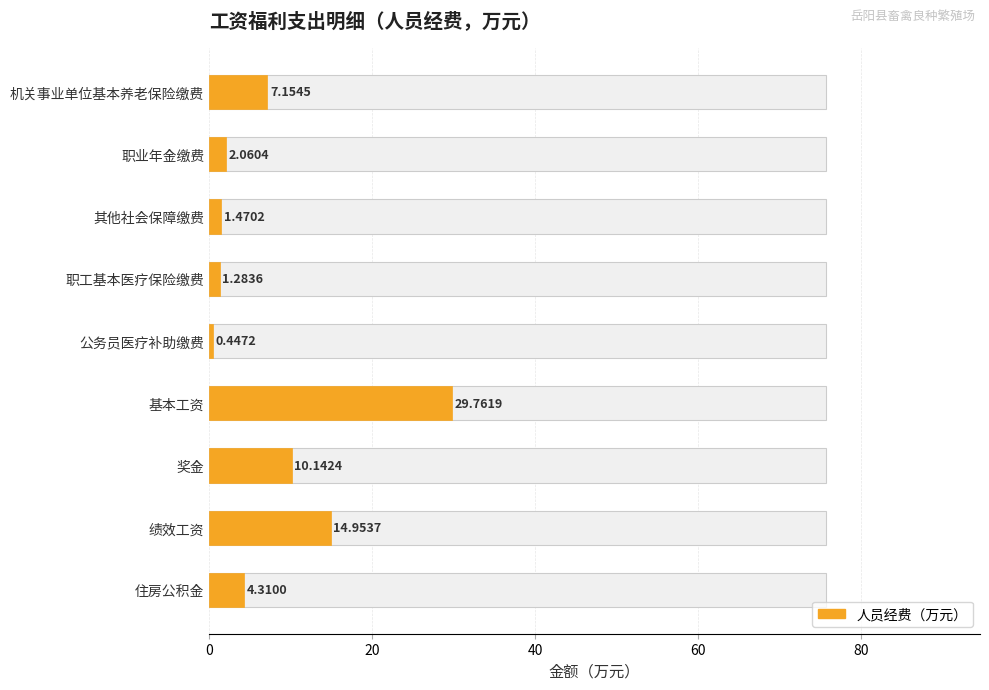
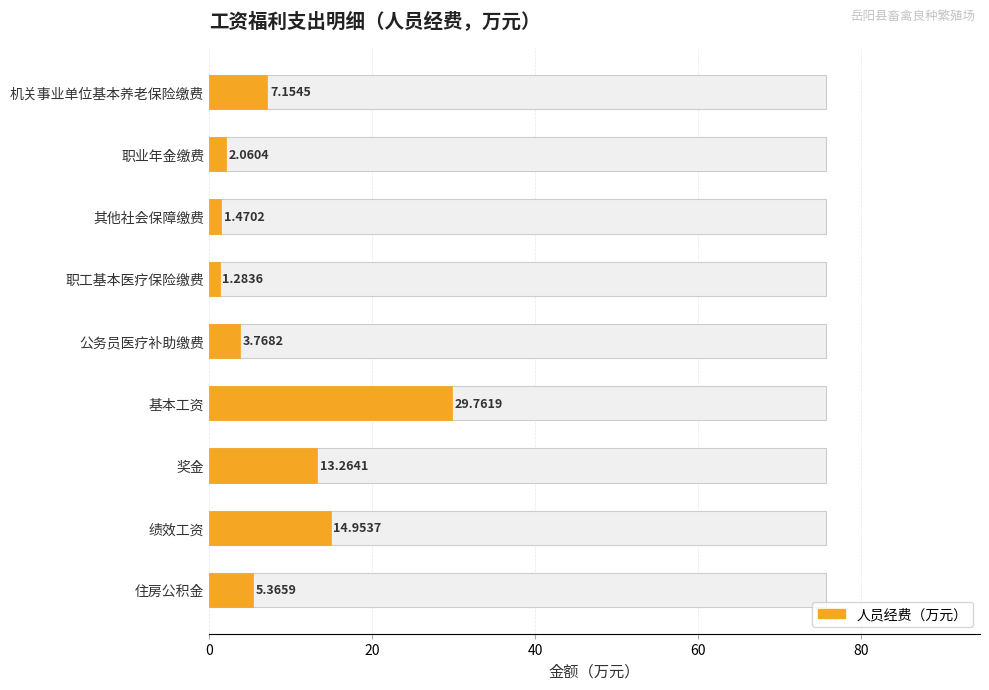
人员经费（万元）, 公务员医疗补助缴费: 0.4472 -> 3.7682
人员经费（万元）, 奖金: 10.1424 -> 13.2641
人员经费（万元）, 住房公积金: 4.3100 -> 5.3659
